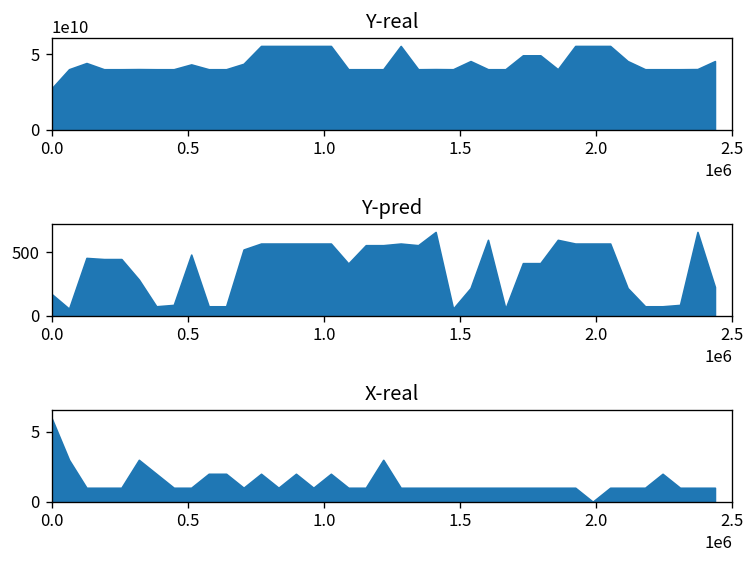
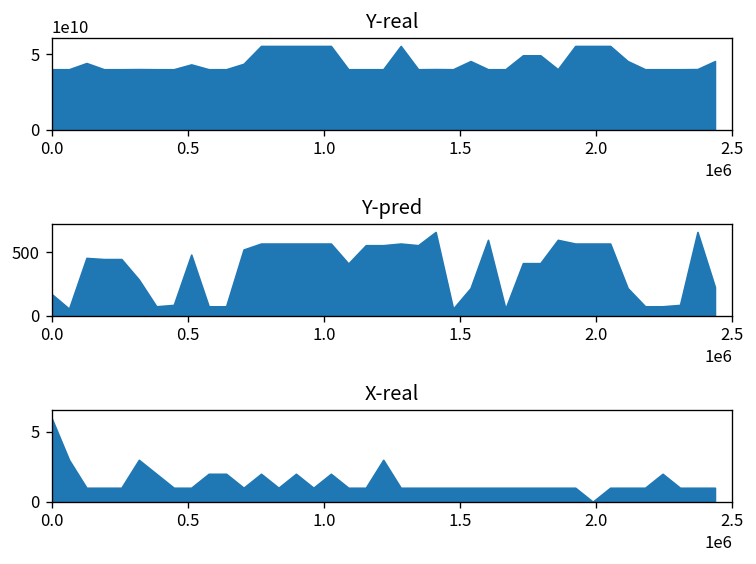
Y-real, 0.0: 27000000000 -> 40000000000
